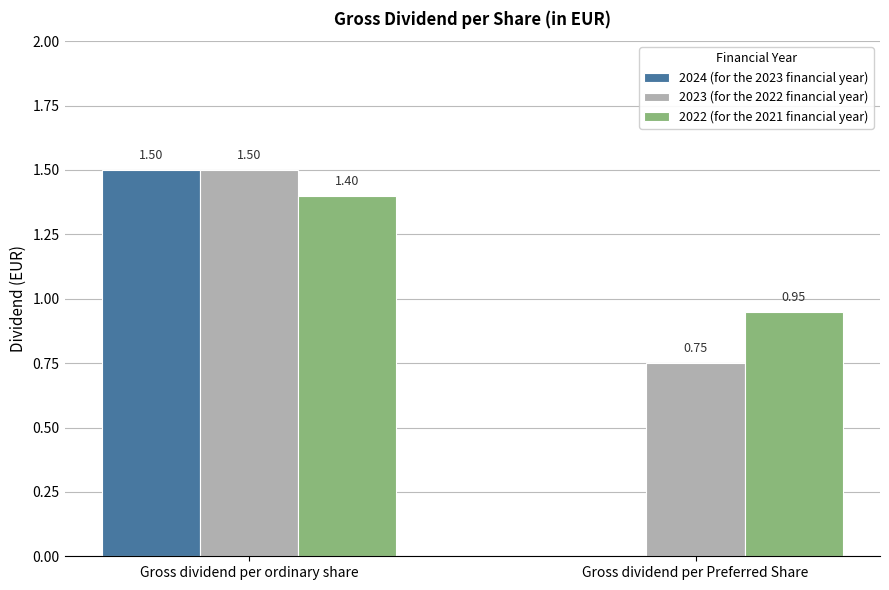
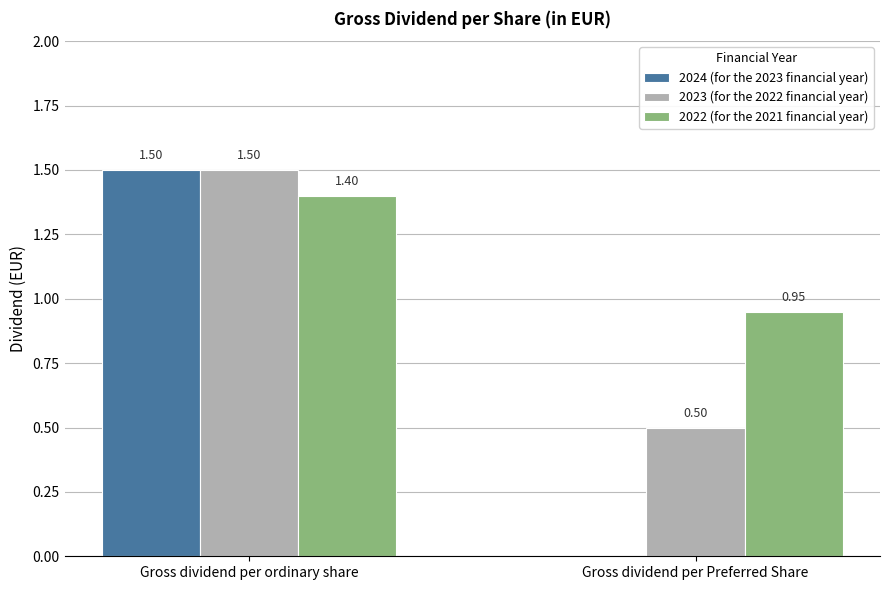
2023 (for the 2022 financial year), Gross dividend per Preferred Share: 0.75 -> 0.50
